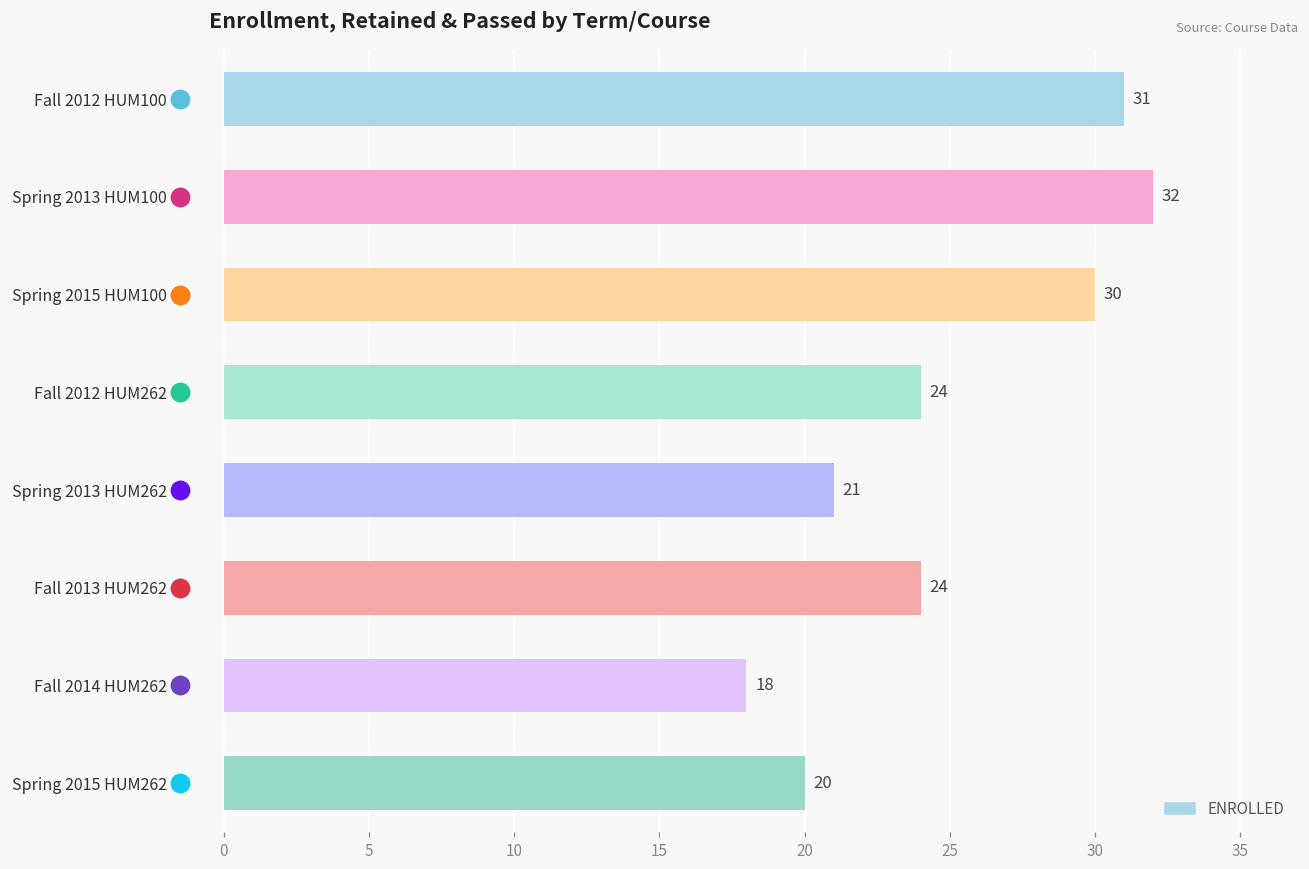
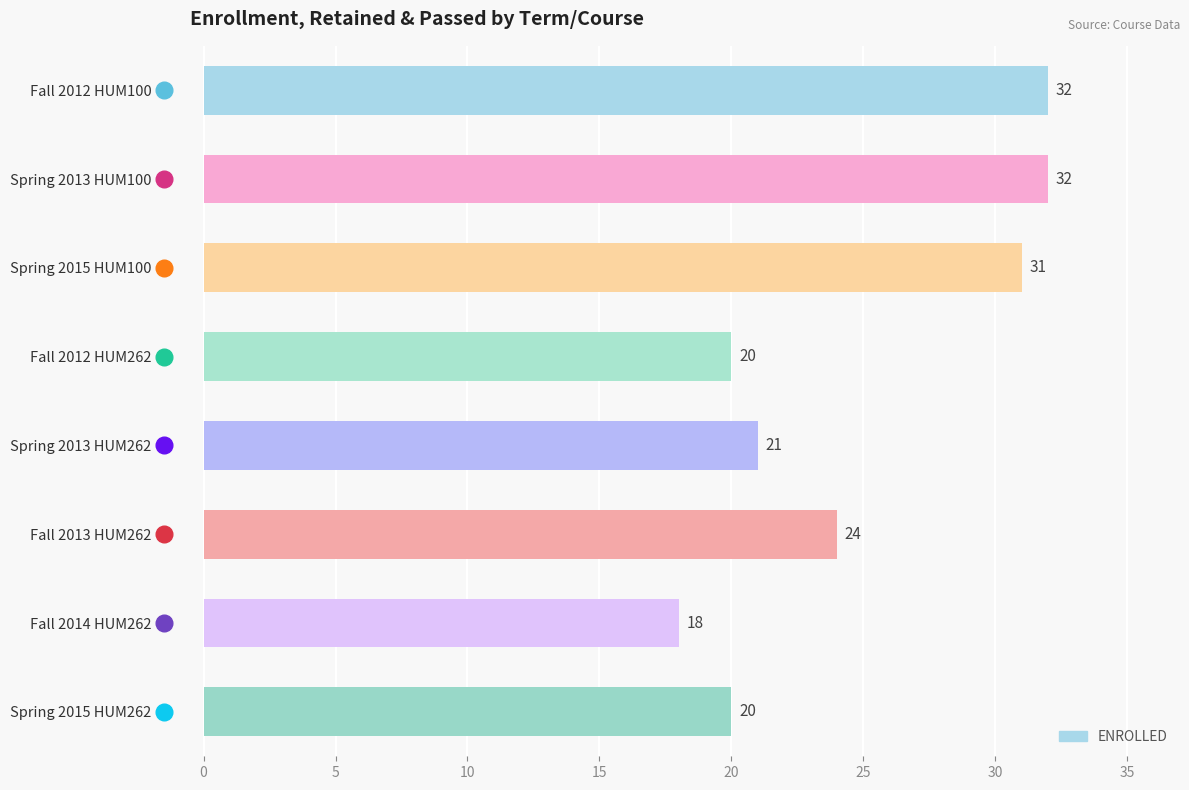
ENROLLED, Fall 2012 HUM100: 31 -> 32
ENROLLED, Spring 2015 HUM100: 30 -> 31
ENROLLED, Fall 2012 HUM262: 24 -> 20
